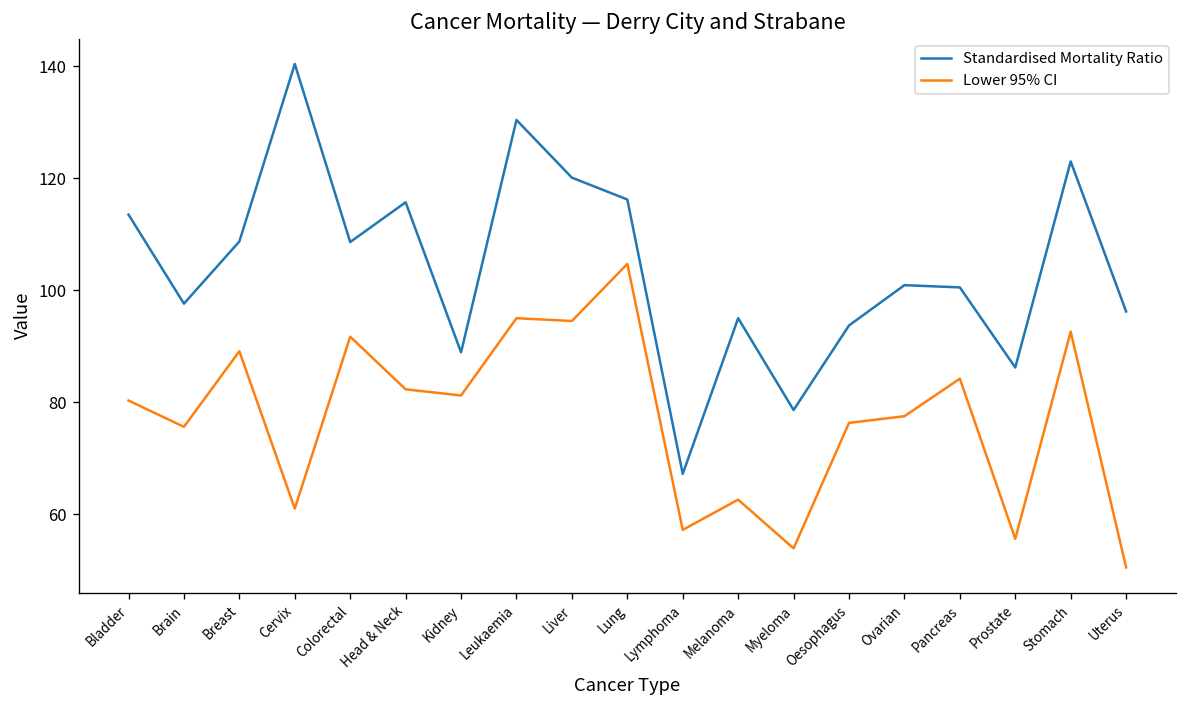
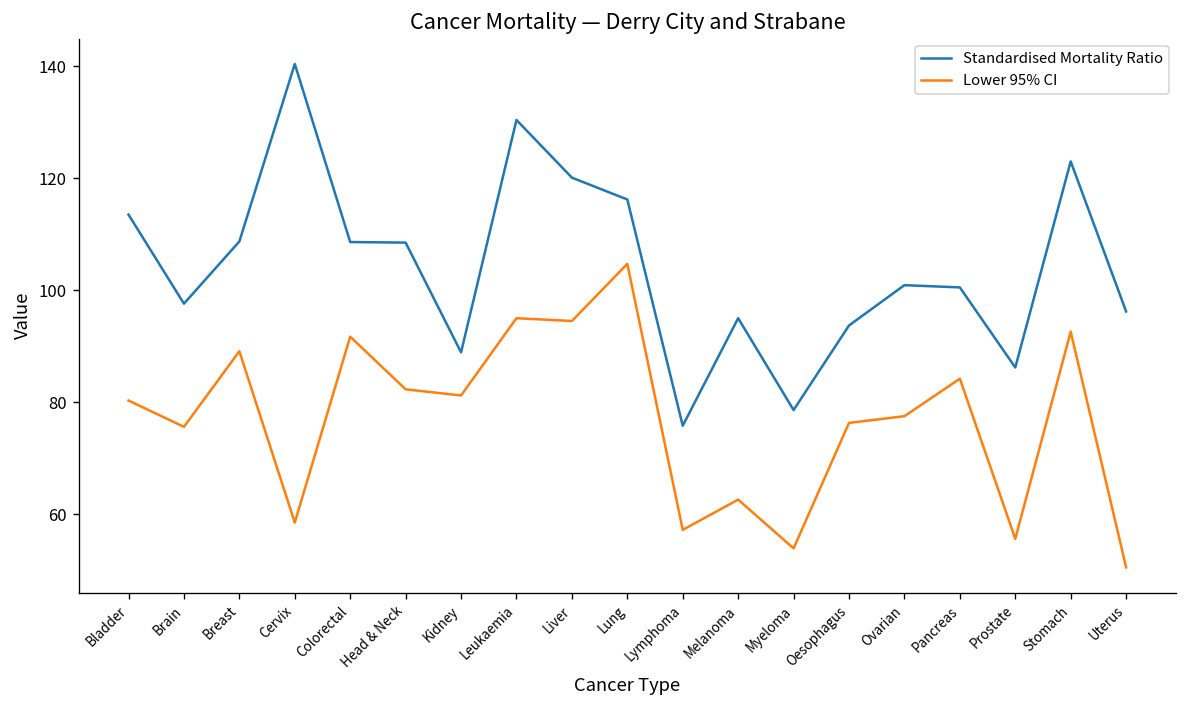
Lower 95% CI, Cervix: 61 -> 59
Standardised Mortality Ratio, Head & Neck: 116 -> 109
Standardised Mortality Ratio, Lymphoma: 67 -> 76
